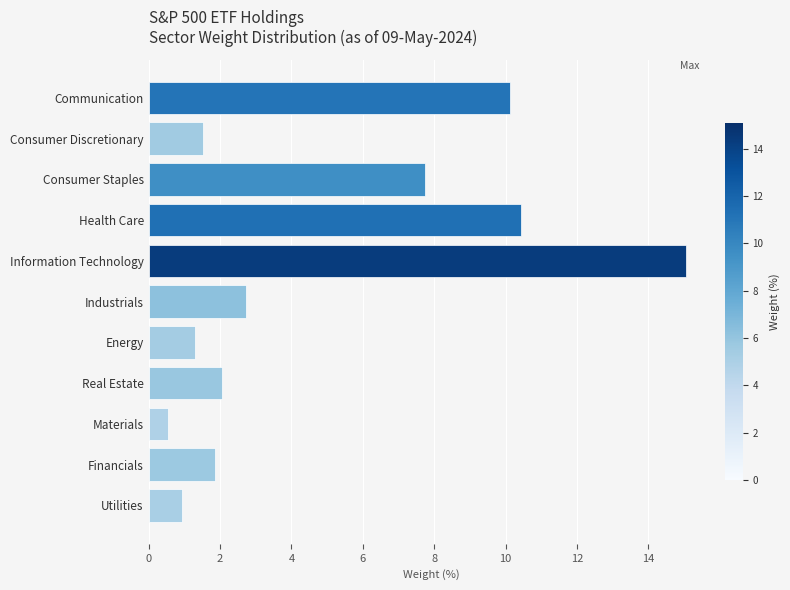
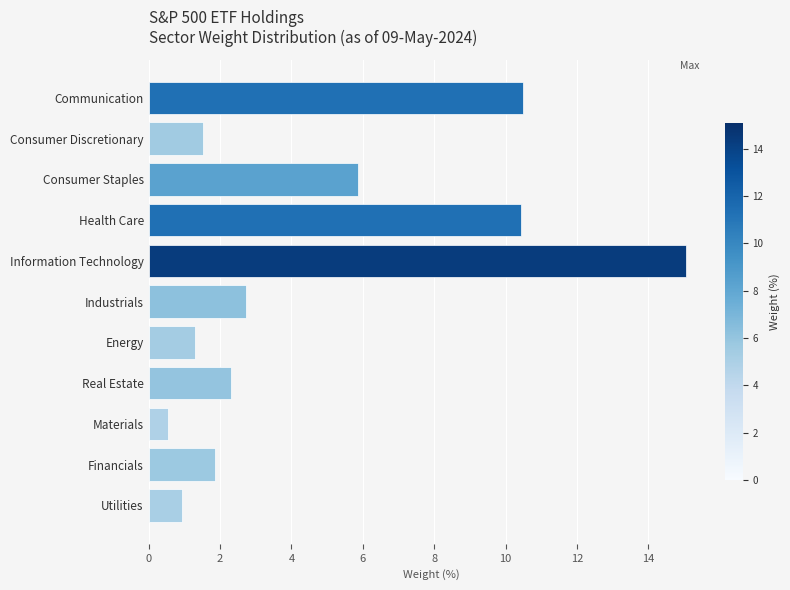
Communication: 10.1 -> 10.5
Consumer Staples: 7.8 -> 5.9
Real Estate: 2.1 -> 2.3
